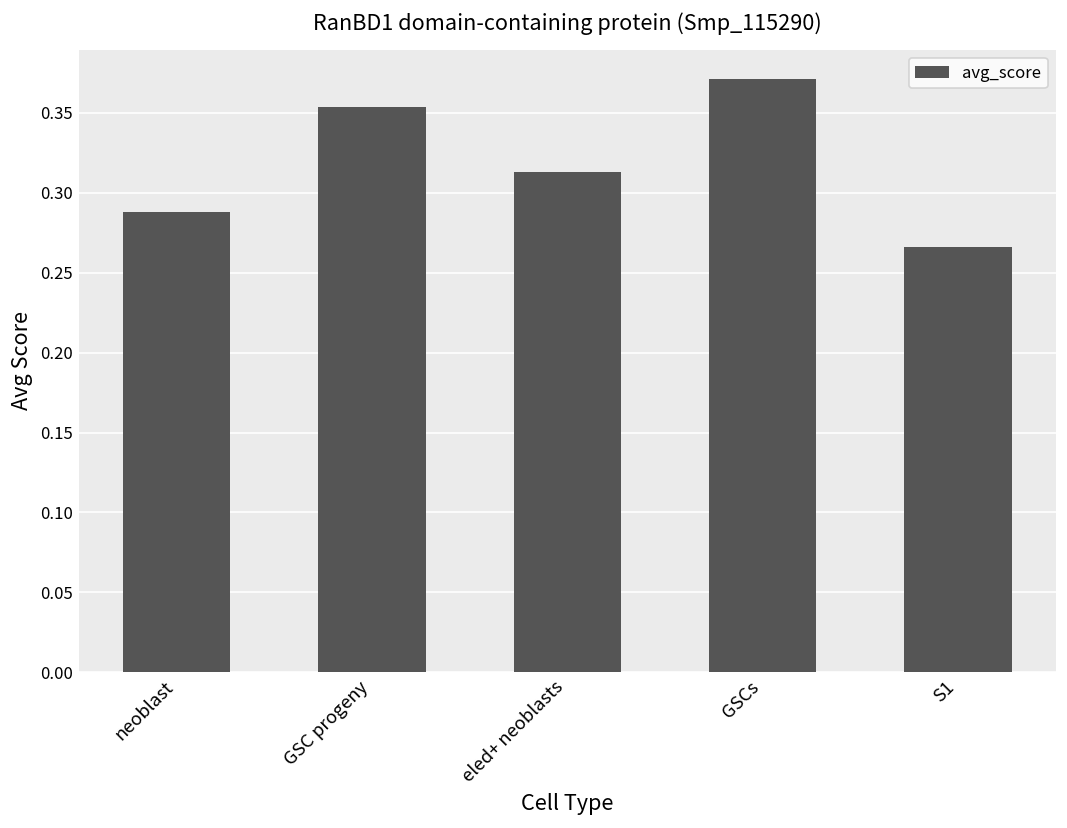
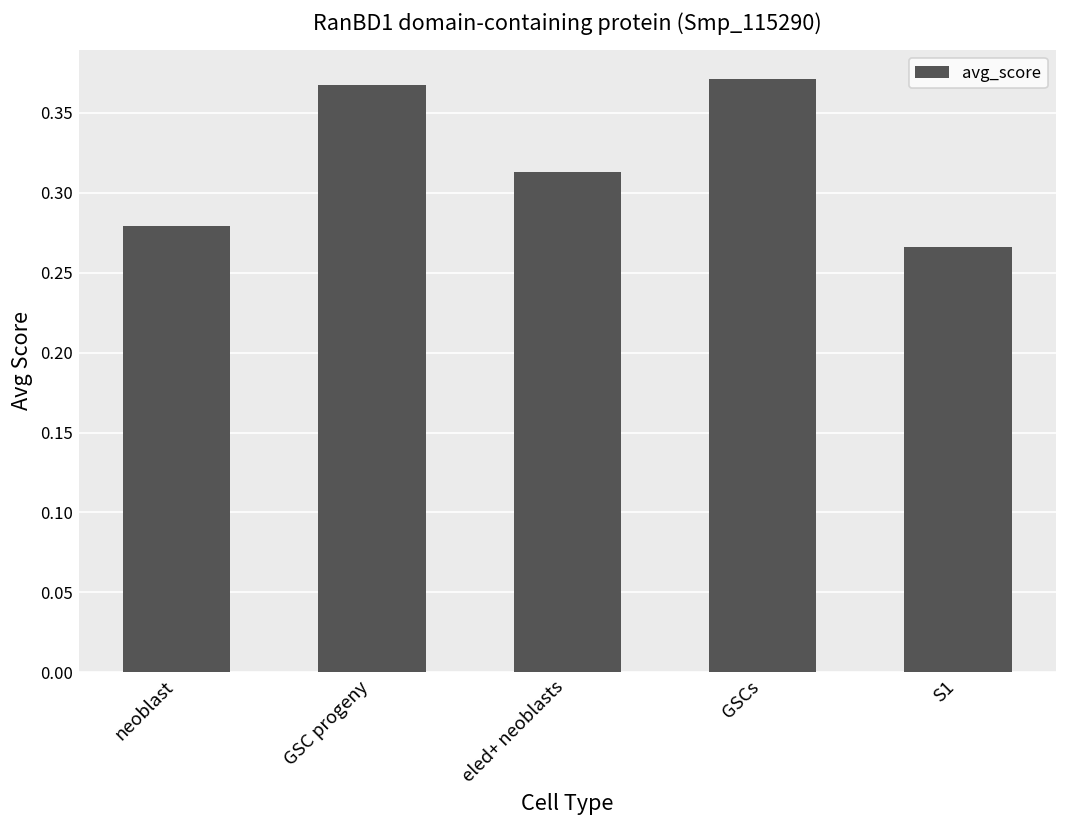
neoblast: 0.288 -> 0.279
GSC progeny: 0.354 -> 0.367
